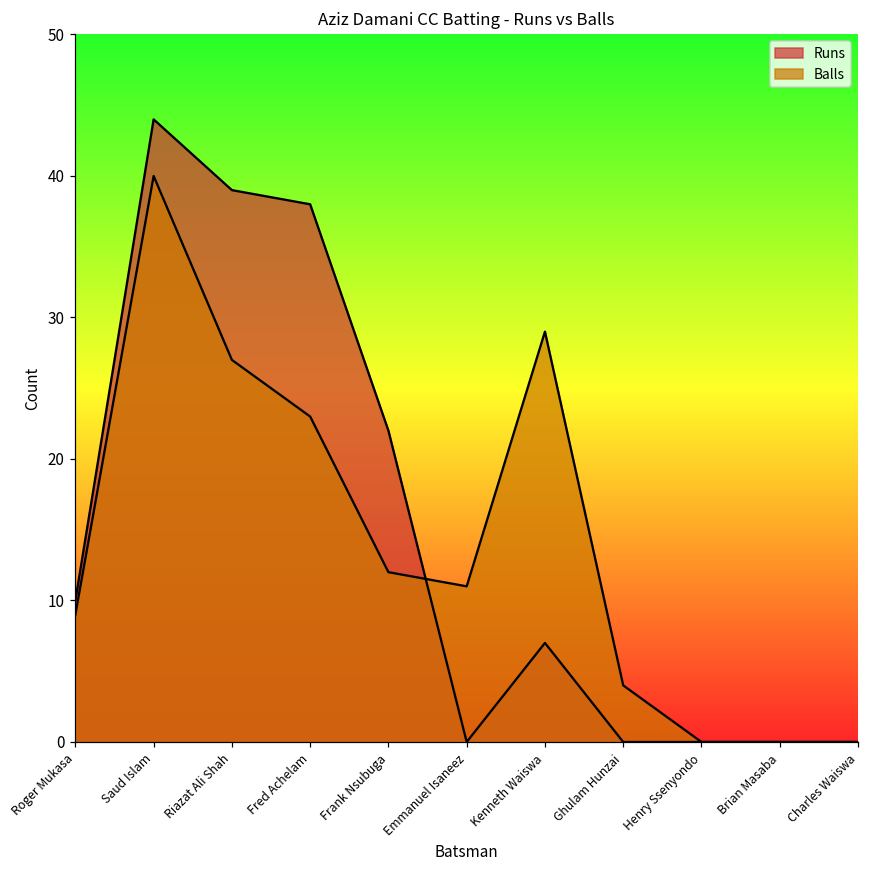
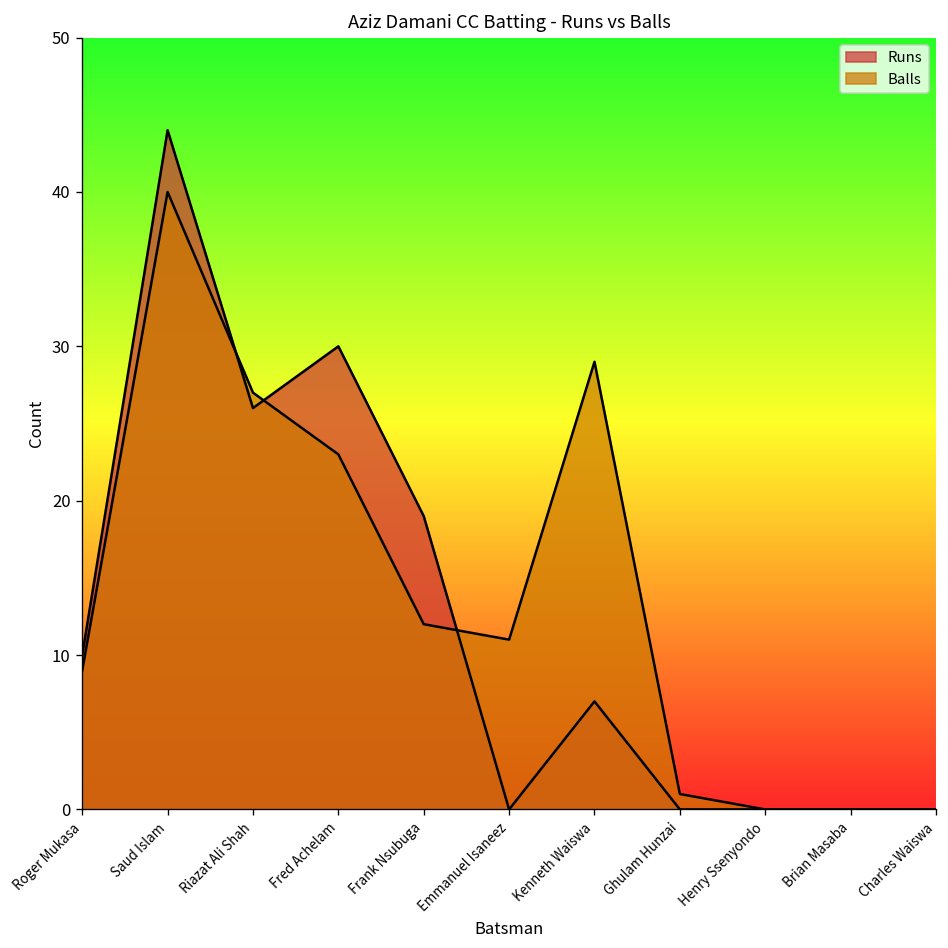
Runs, Riazat Ali Shah: 39 -> 26
Runs, Fred Achelam: 38 -> 30
Runs, Frank Nsubuga: 22 -> 19
Balls, Ghulam Hunzai: 4 -> 1
